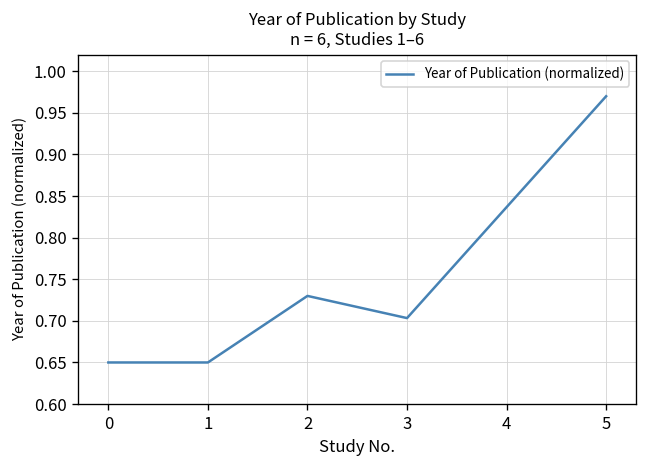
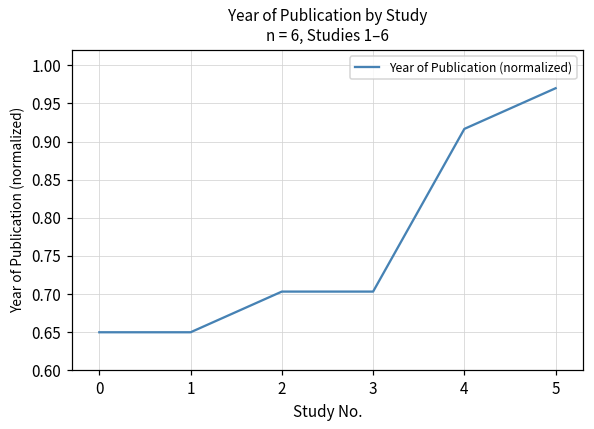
2: 0.73 -> 0.70
4: 0.84 -> 0.92
